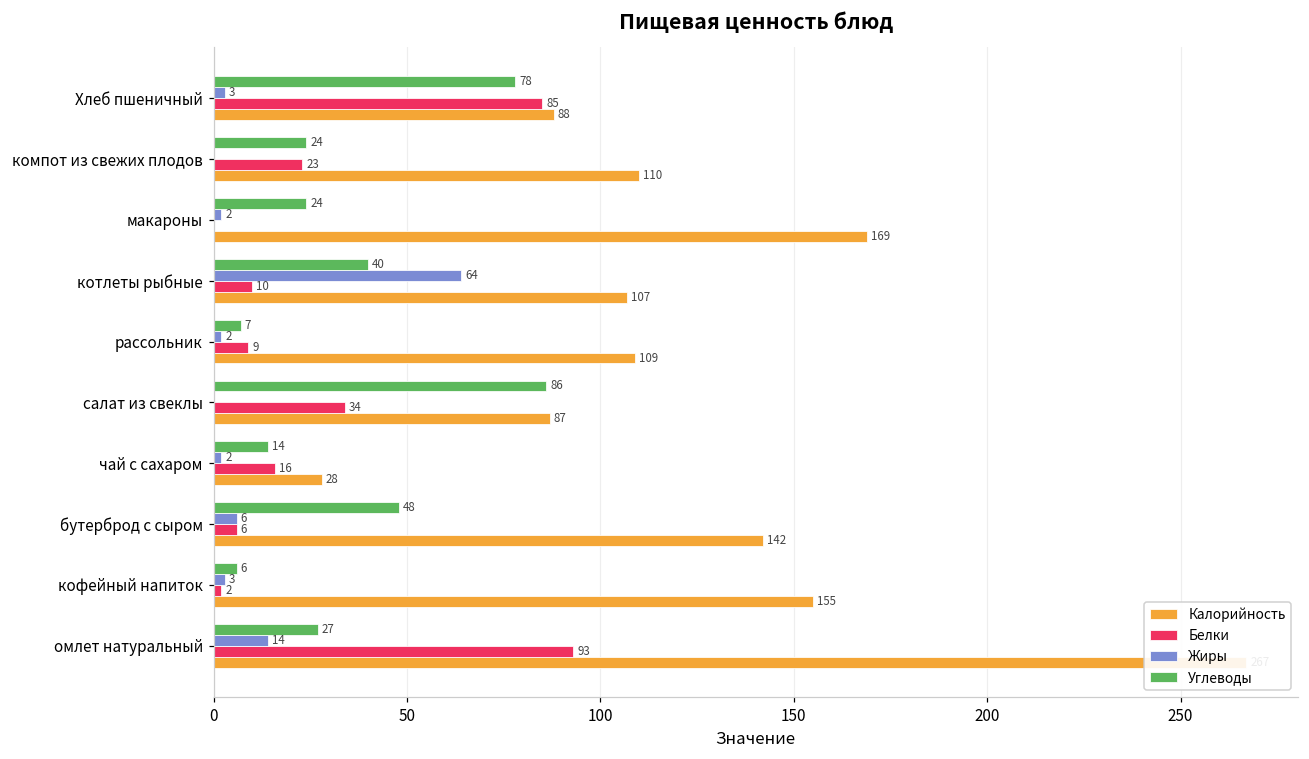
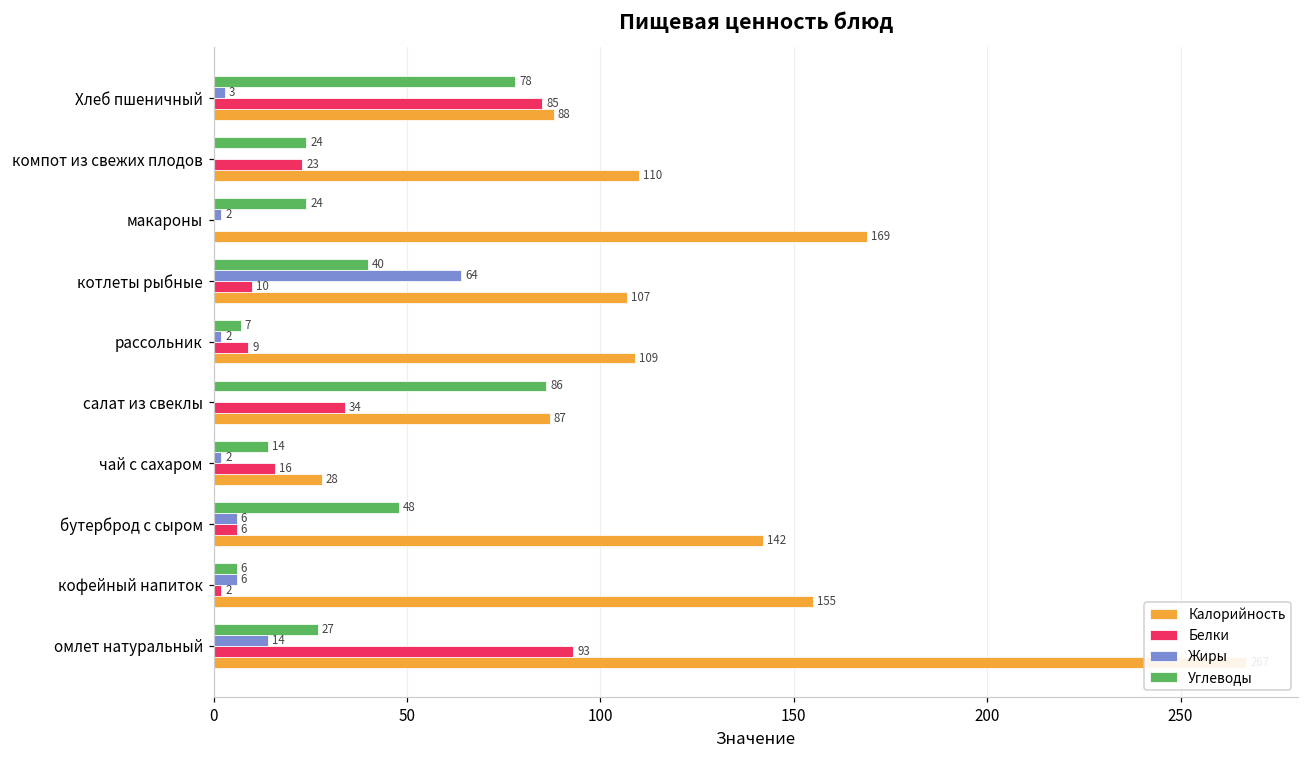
Жиры, кофейный напиток: 3 -> 6
